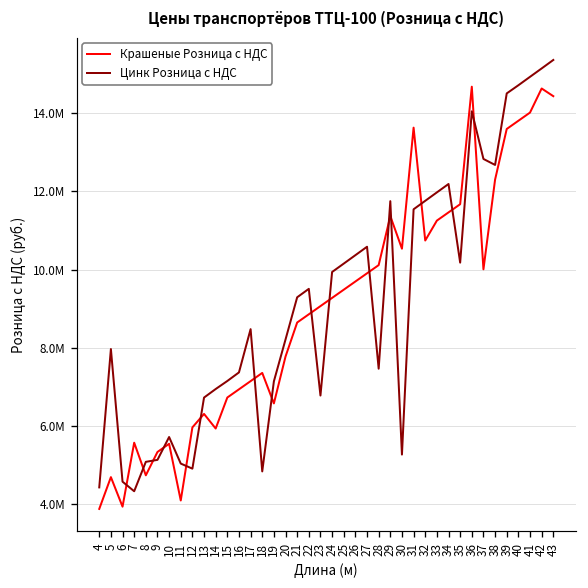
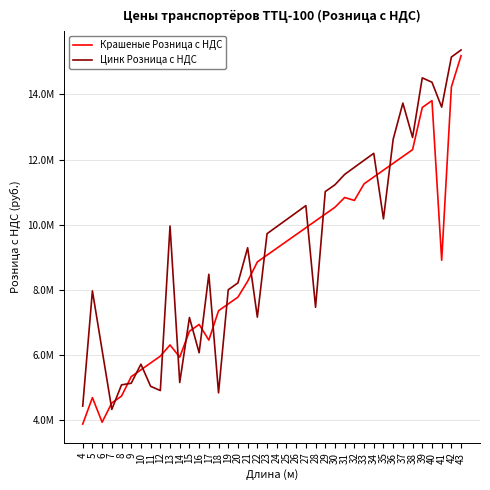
Цинк Розница с НДС, 6: 4600000 -> 6100000
Крашеные Розница с НДС, 7: 5600000 -> 4500000
Крашеные Розница с НДС, 11: 4100000 -> 5800000
Цинк Розница с НДС, 13: 6700000 -> 10000000
Цинк Розница с НДС, 14: 6900000 -> 5200000
Цинк Розница с НДС, 16: 7400000 -> 6100000
Крашеные Розница с НДС, 17: 7100000 -> 6500000
Крашеные Розница с НДС, 19: 6600000 -> 7600000
Цинк Розница с НДС, 19: 7100000 -> 8000000
Крашеные Розница с НДС, 21: 8600000 -> 8300000
Цинк Розница с НДС, 22: 9500000 -> 7200000
Цинк Розница с НДС, 23: 6800000 -> 9700000
Крашеные Розница с НДС, 29: 11400000 -> 10300000
Цинк Розница с НДС, 29: 11800000 -> 11000000
Цинк Розница с НДС, 30: 5300000 -> 11200000
Крашеные Розница с НДС, 31: 13600000 -> 10800000
Крашеные Розница с НДС, 36: 14700000 -> 11900000
Цинк Розница с НДС, 36: 14100000 -> 12600000
Крашеные Розница с НДС, 37: 10000000 -> 12100000
Цинк Розница с НДС, 37: 12800000 -> 13700000
Цинк Розница с НДС, 40: 14700000 -> 14400000
Крашеные Розница с НДС, 41: 14000000 -> 8900000
Цинк Розница с НДС, 41: 14900000 -> 13600000
Крашеные Розница с НДС, 42: 14600000 -> 14200000
Крашеные Розница с НДС, 43: 14400000 -> 15200000
